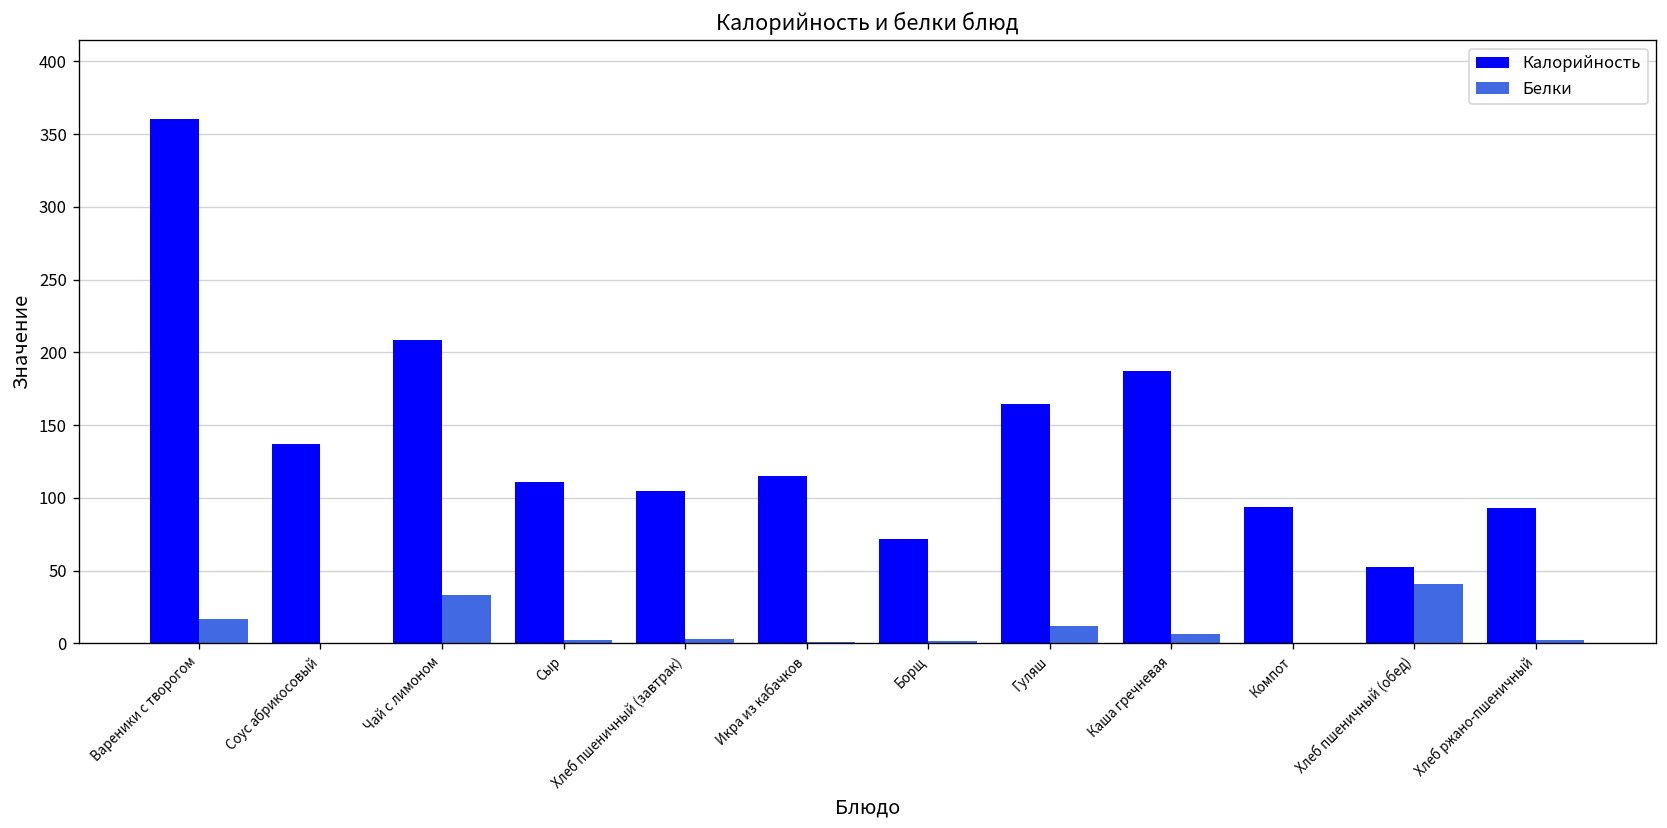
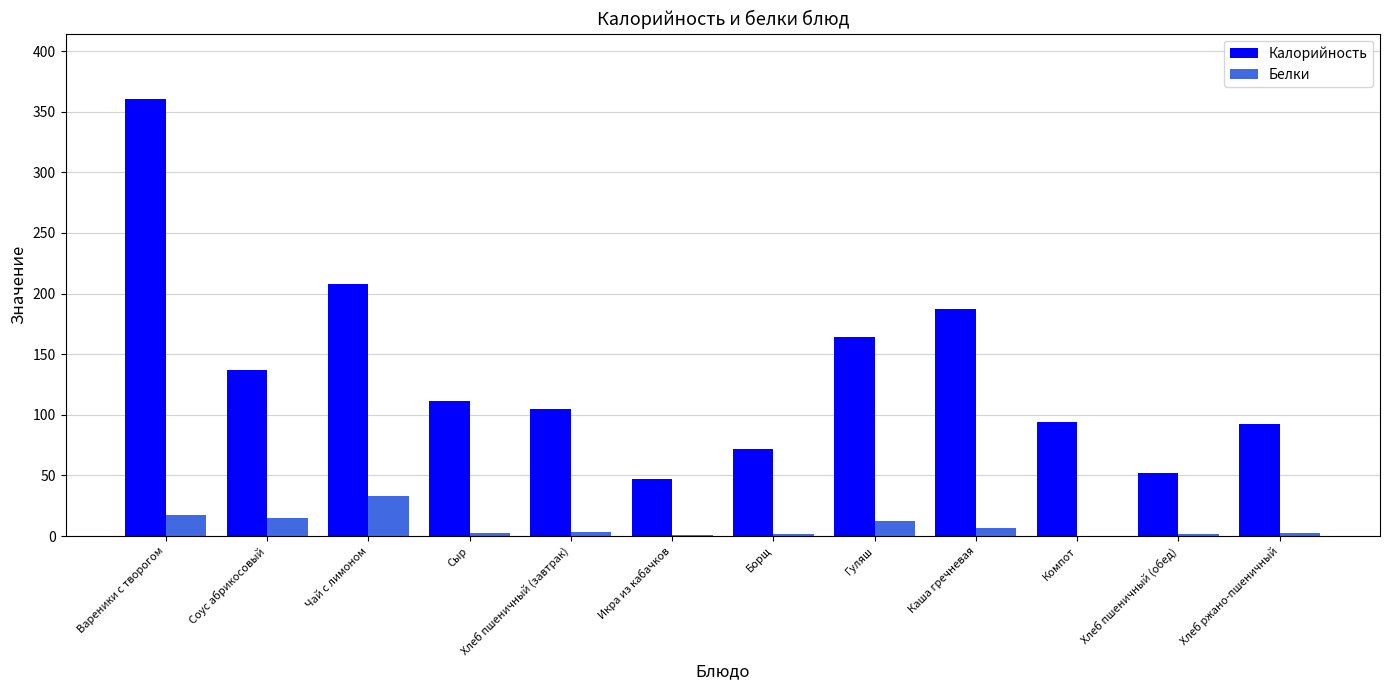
Белки, Соус абрикосовый: 0 -> 15
Калорийность, Икра из кабачков: 115 -> 47
Белки, Хлеб пшеничный (обед): 41 -> 2
